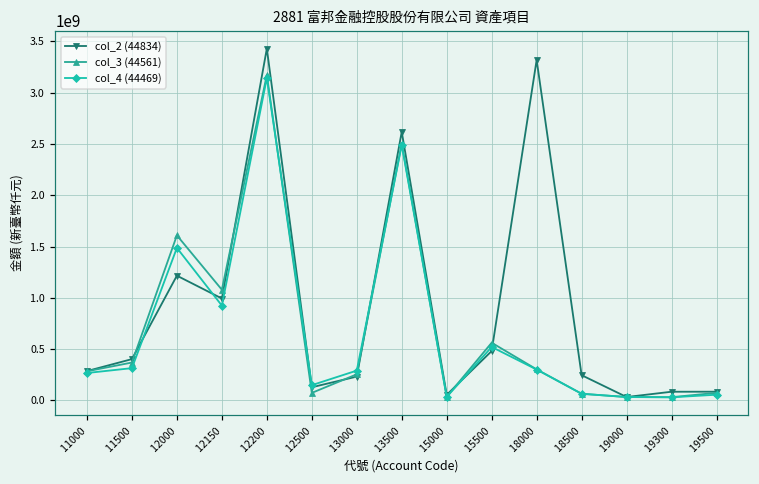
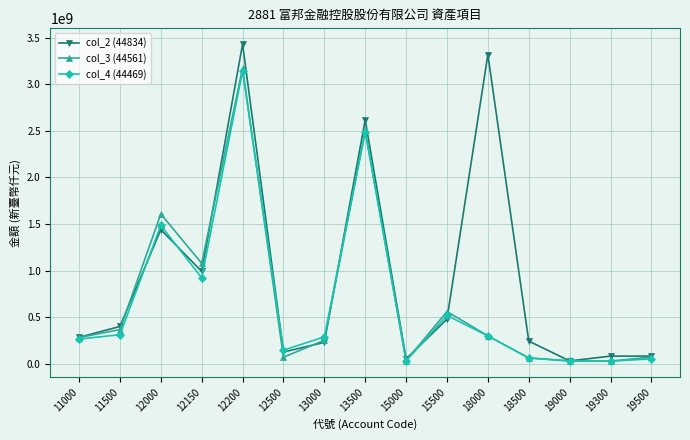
col_2 (44834), 12000: 1200000000 -> 1400000000
